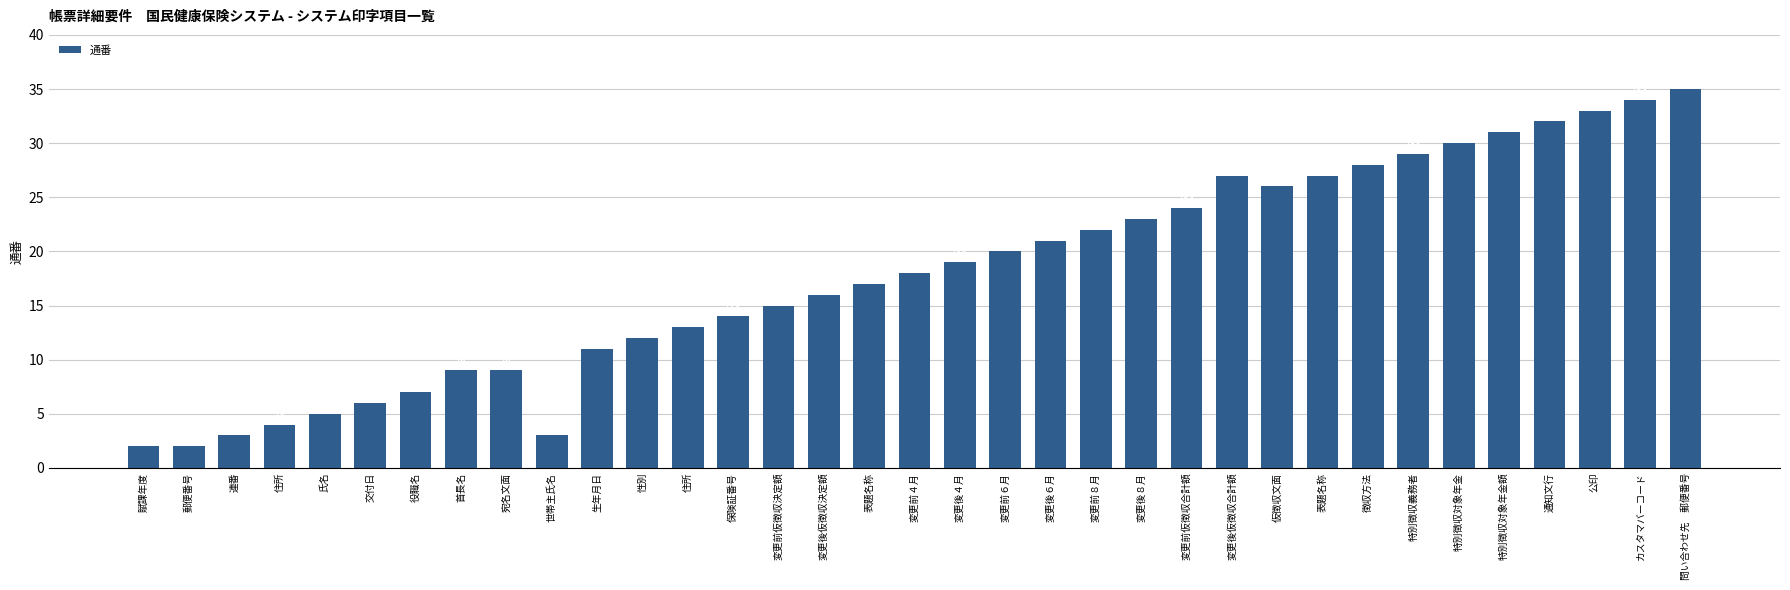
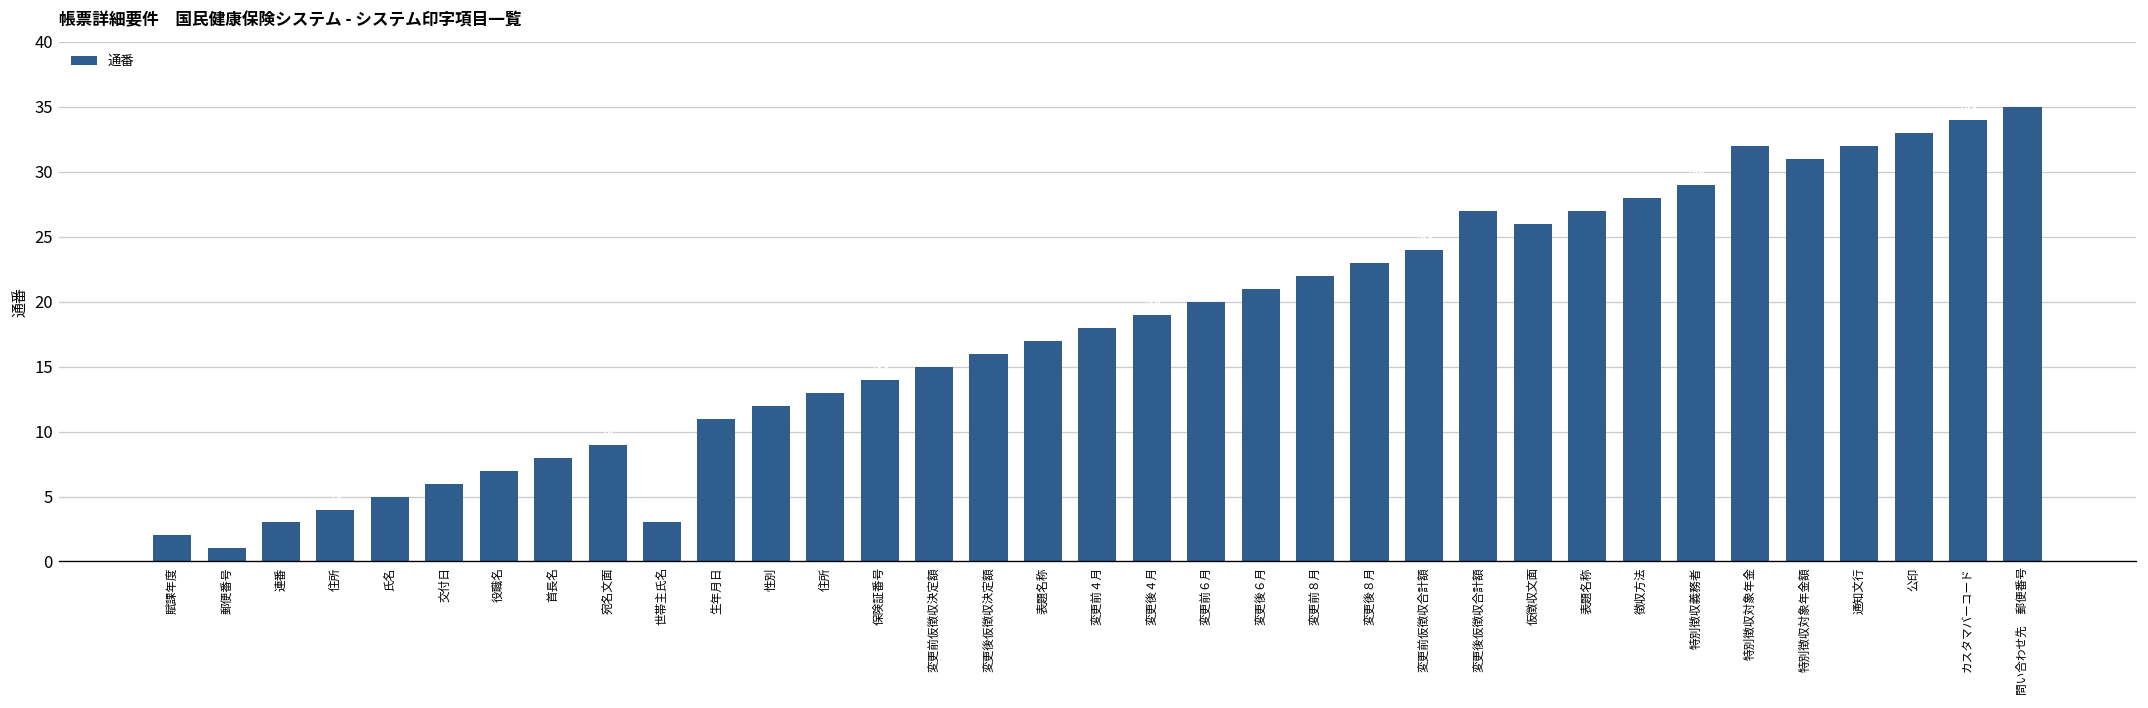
郵便番号: 2 -> 1
首長名: 9 -> 8
特別徴収対象年金: 30 -> 32
